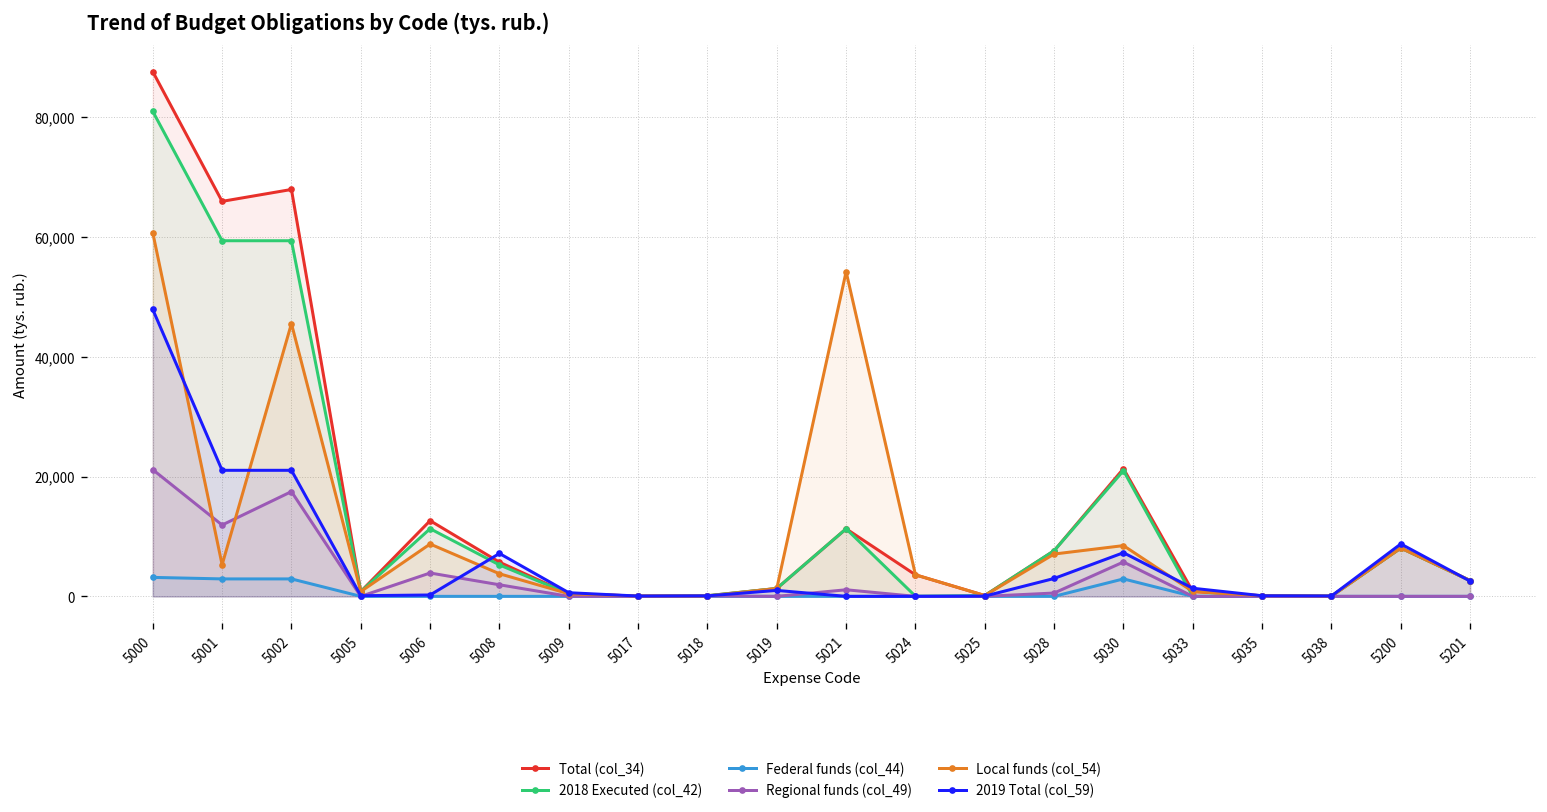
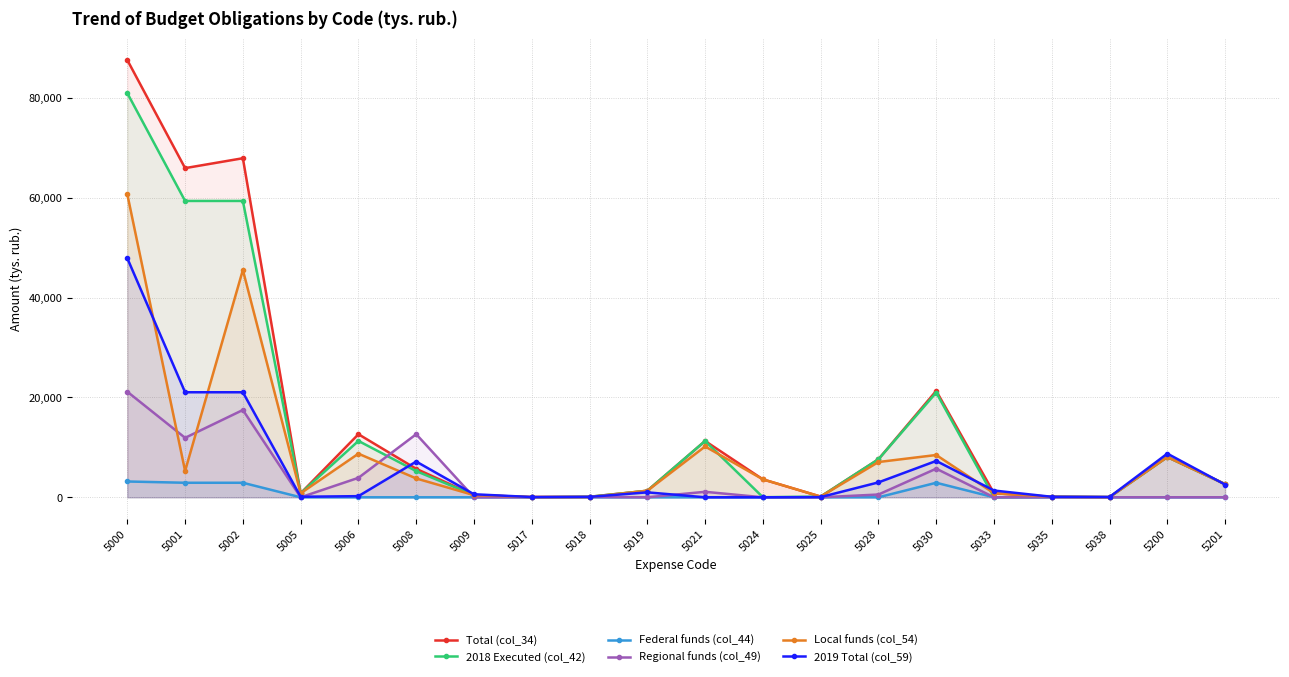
Regional funds (col_49), 5008: 2,000 -> 13,000
Local funds (col_54), 5021: 54,000 -> 10,000
